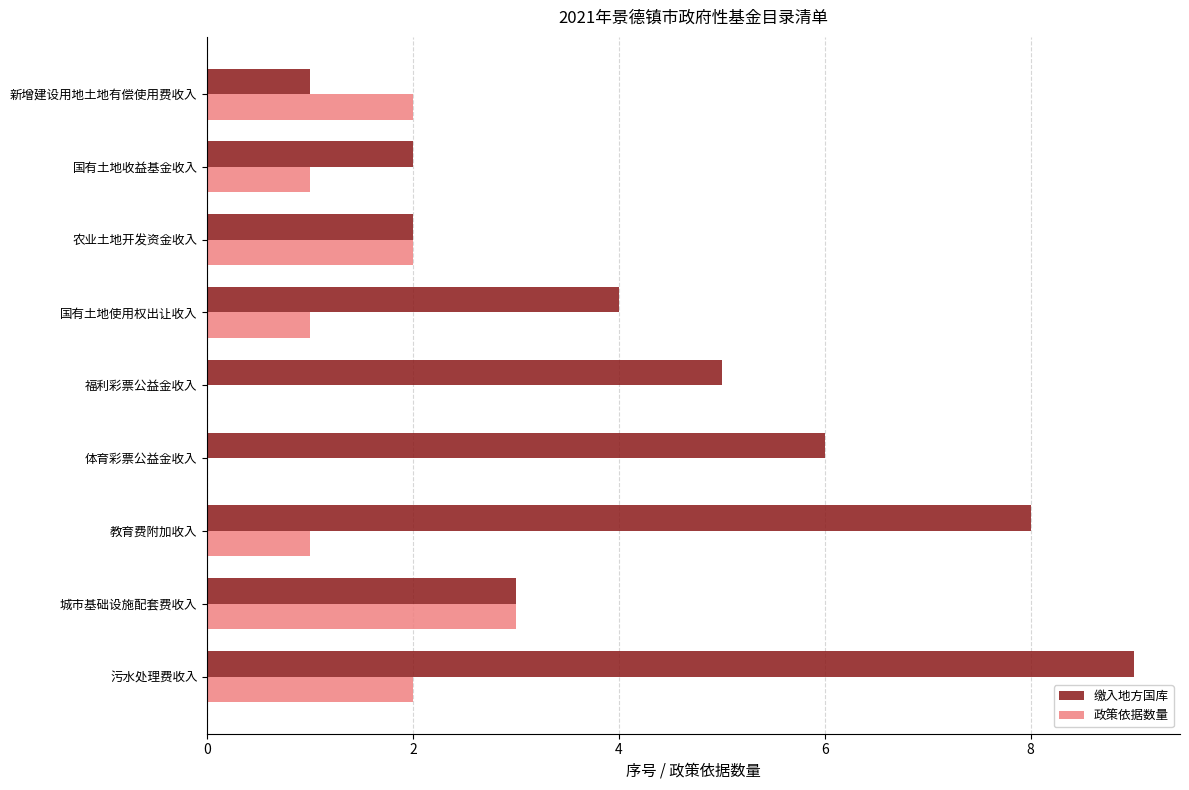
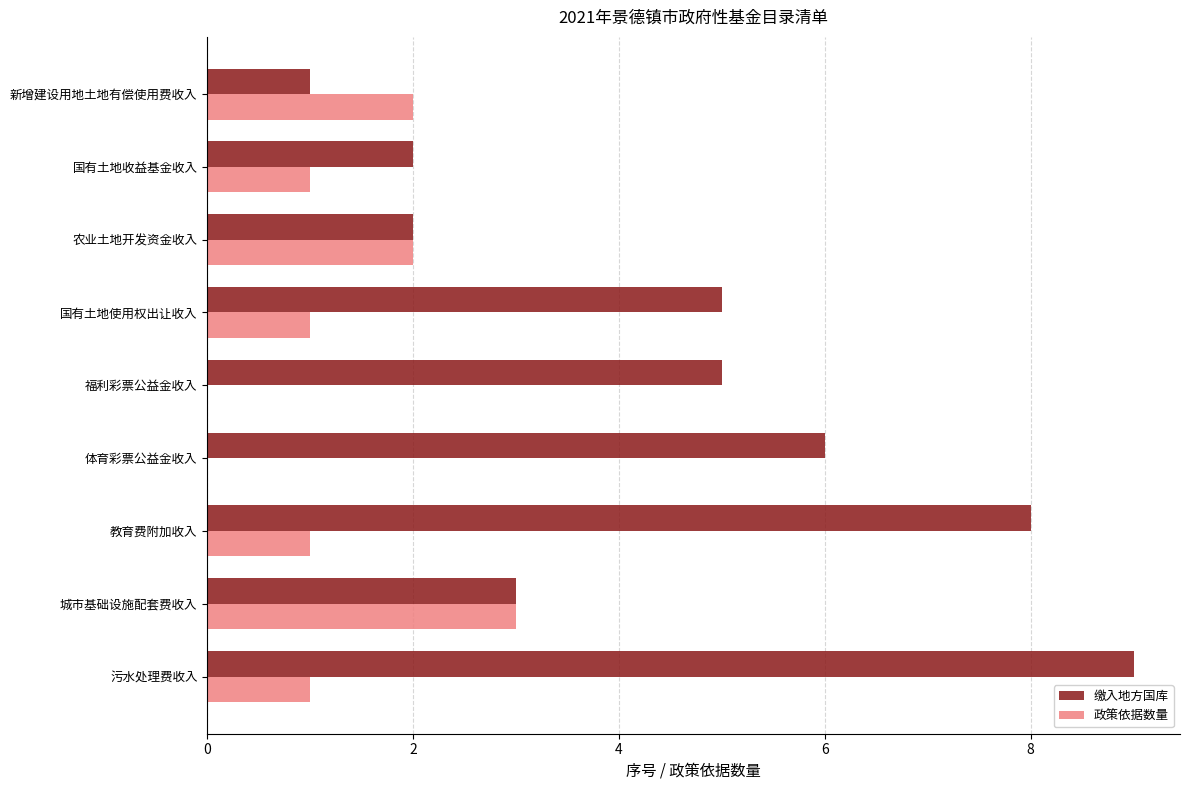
缴入地方国库, 国有土地使用权出让收入: 4 -> 5
政策依据数量, 污水处理费收入: 2 -> 1
